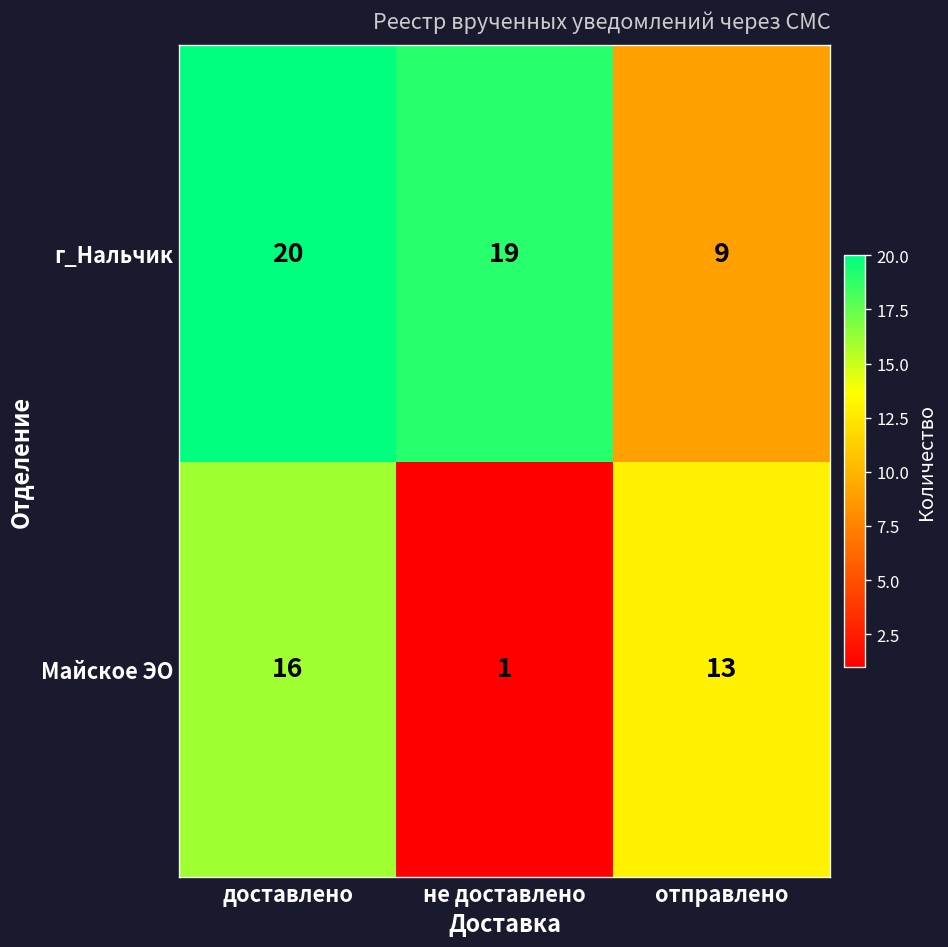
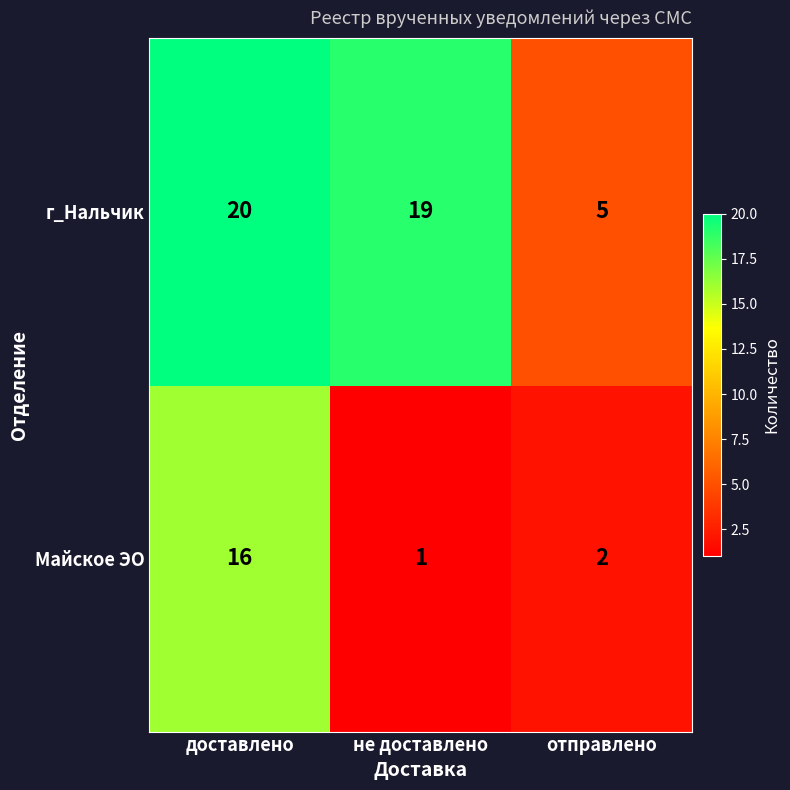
г_Нальчик, отправлено: 9 -> 5
Майское ЭО, отправлено: 13 -> 2
